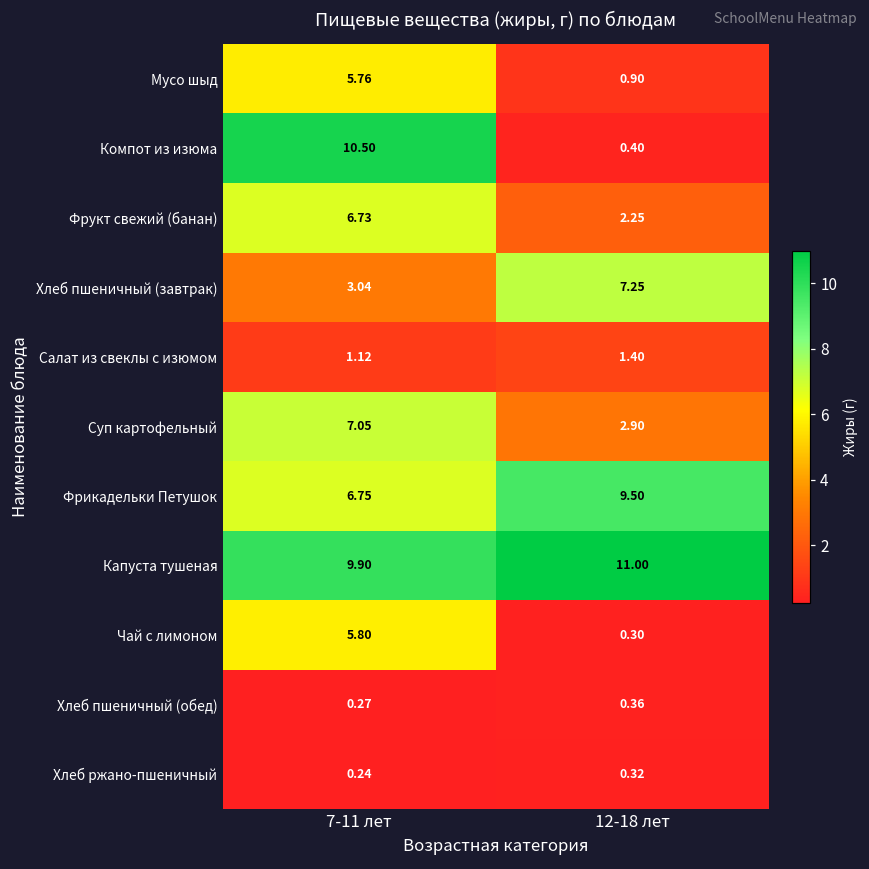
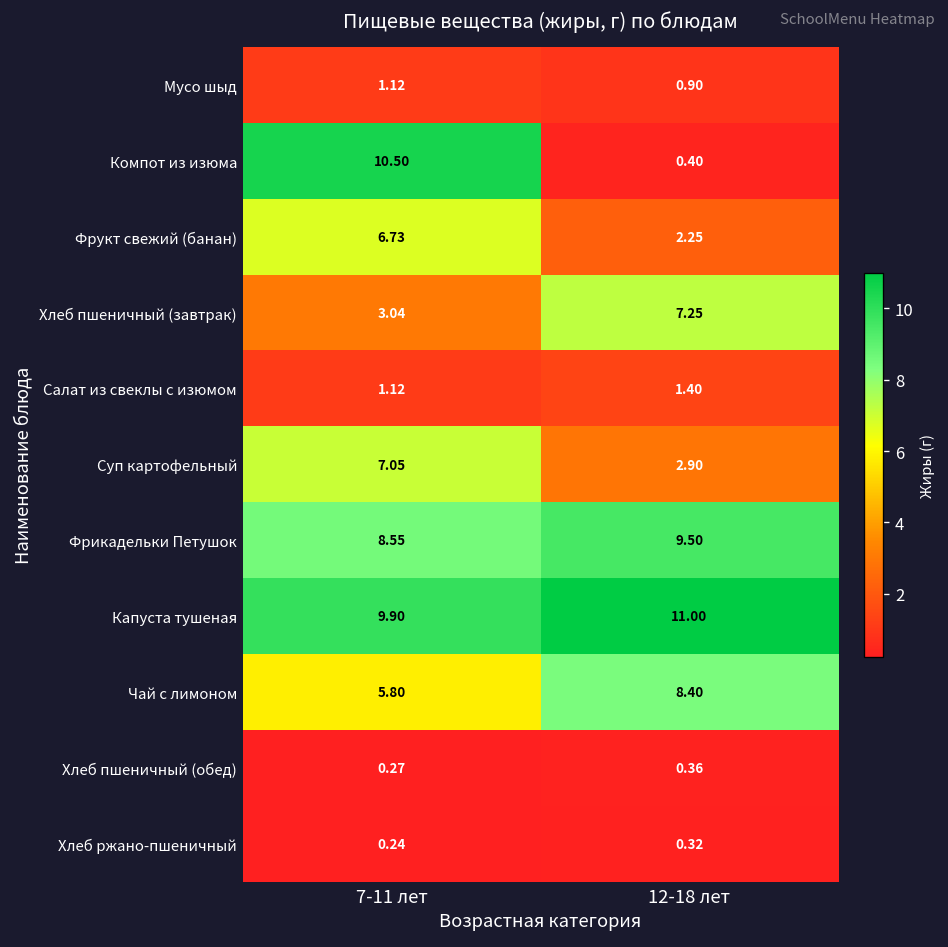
Мусо шыд, 7-11 лет: 5.76 -> 1.12
Фрикадельки Петушок, 7-11 лет: 6.75 -> 8.55
Чай с лимоном, 12-18 лет: 0.30 -> 8.40
